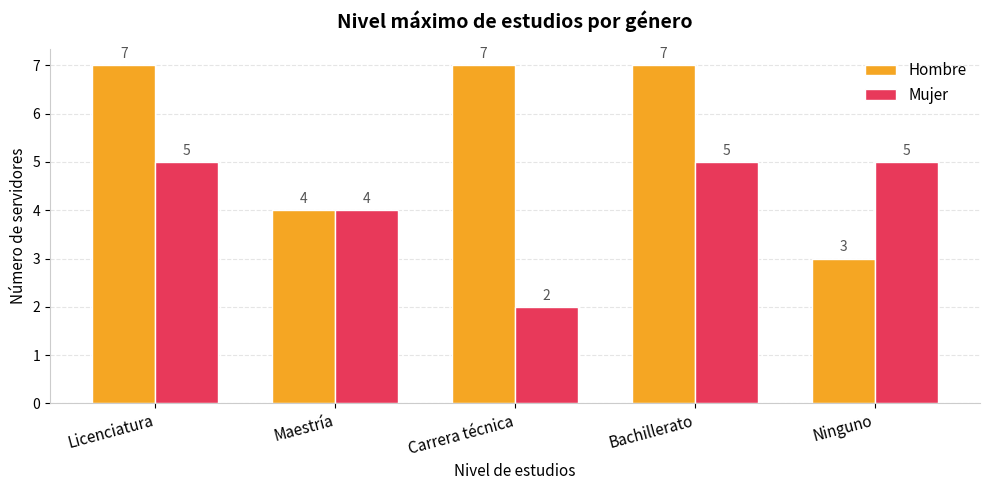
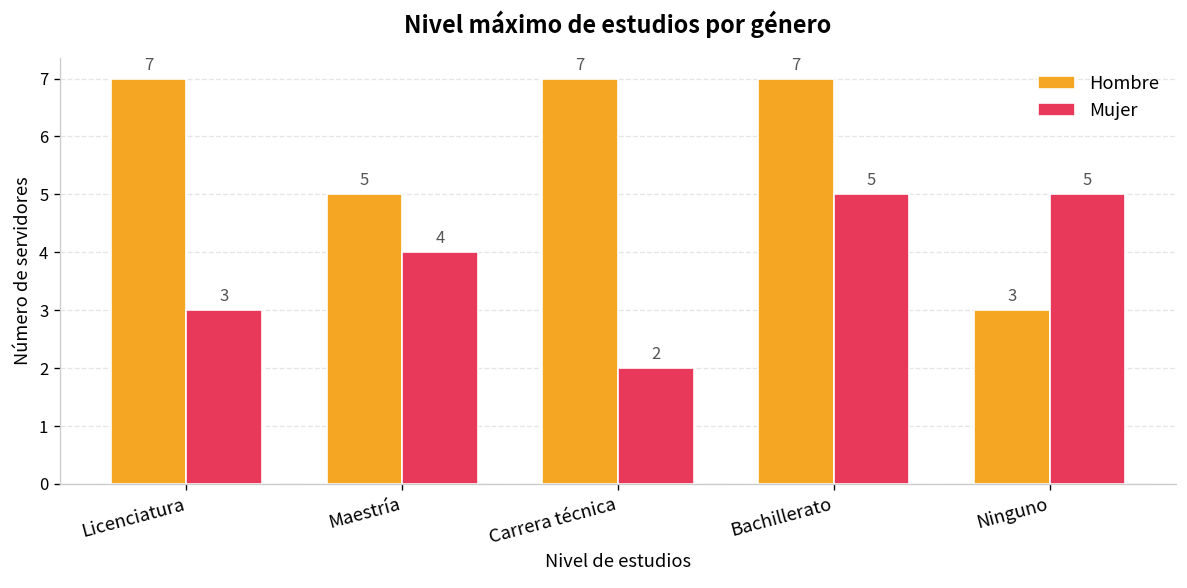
Mujer, Licenciatura: 5 -> 3
Hombre, Maestría: 4 -> 5
